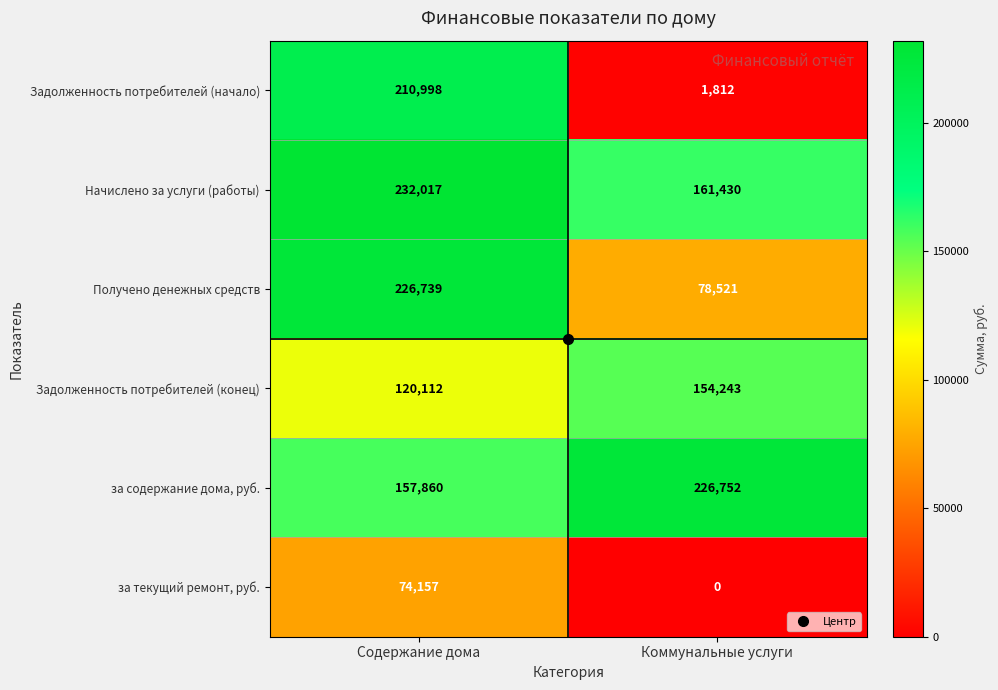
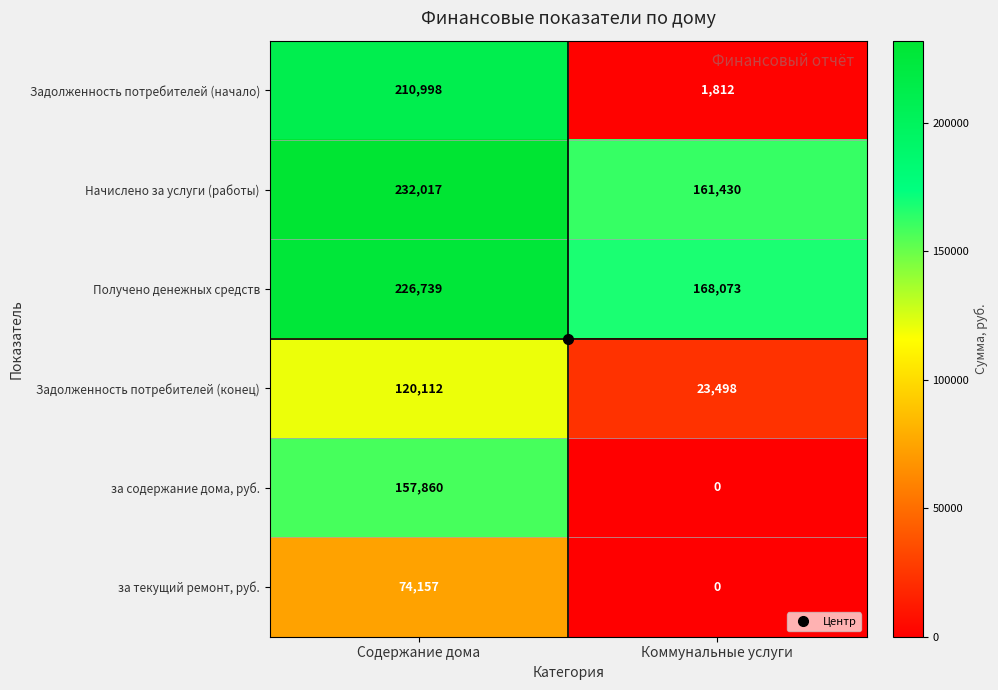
Получено денежных средств, Коммунальные услуги: 78,521 -> 168,073
Задолженность потребителей (конец), Коммунальные услуги: 154,243 -> 23,498
за содержание дома, руб., Коммунальные услуги: 226,752 -> 0
